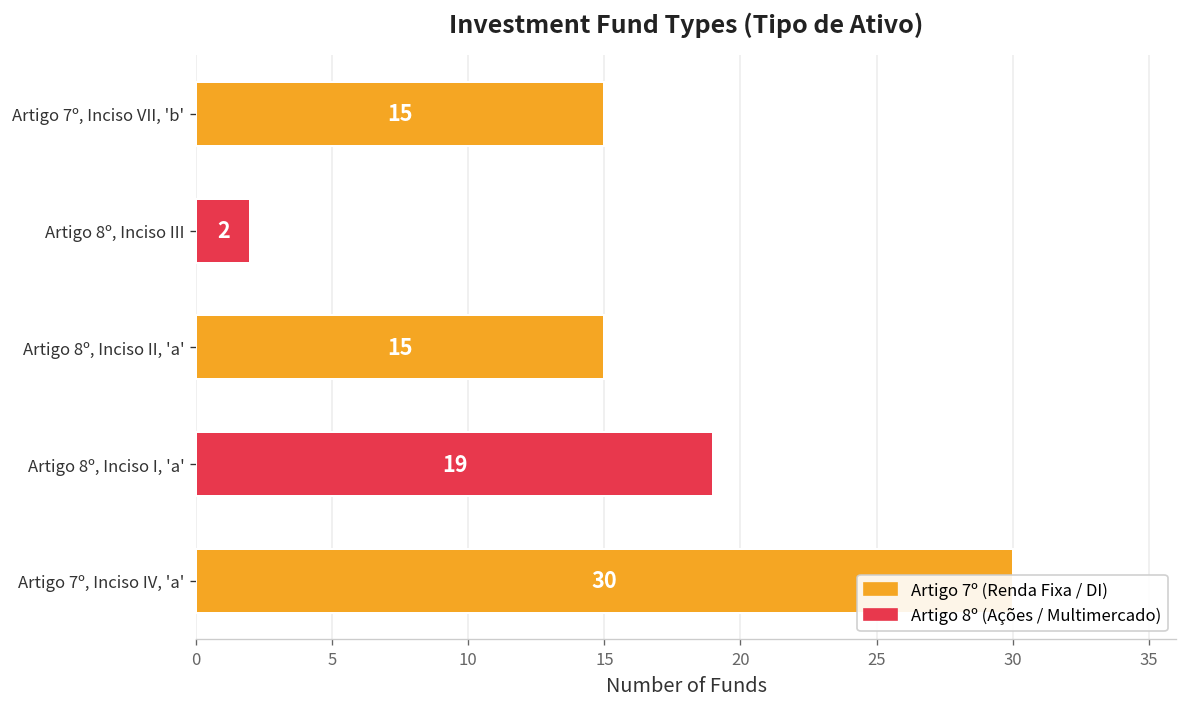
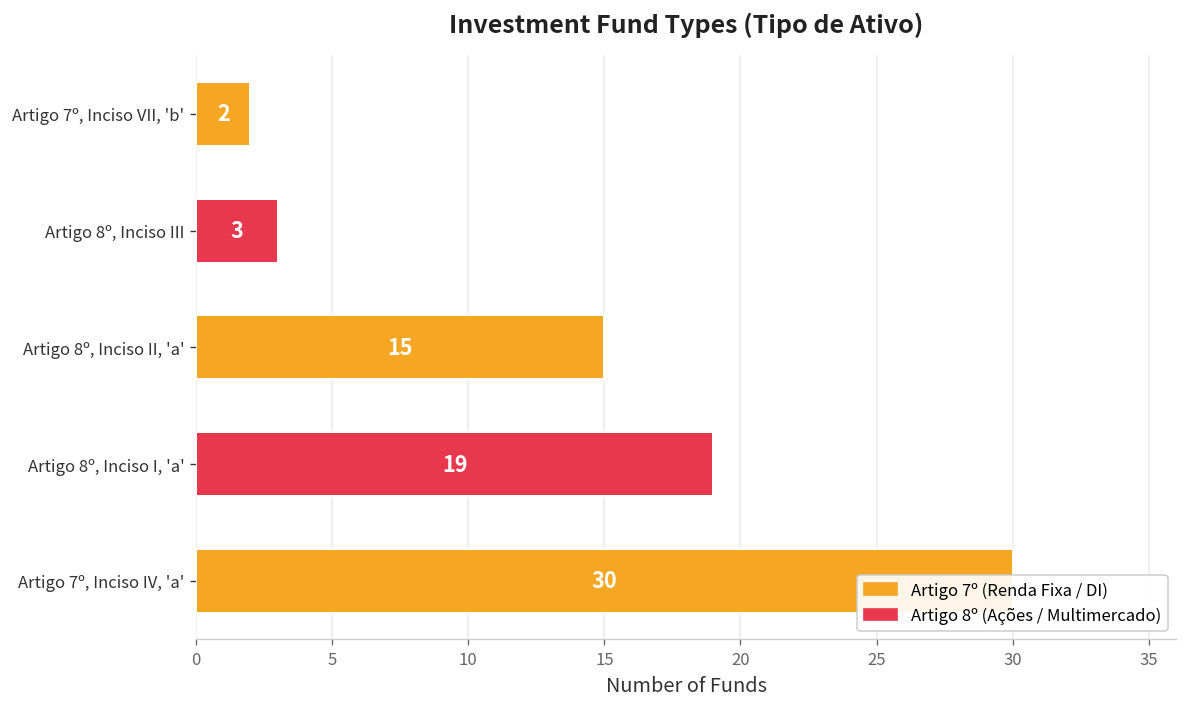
Artigo 7º, Inciso VII, 'b': 15 -> 2
Artigo 8º, Inciso III: 2 -> 3
